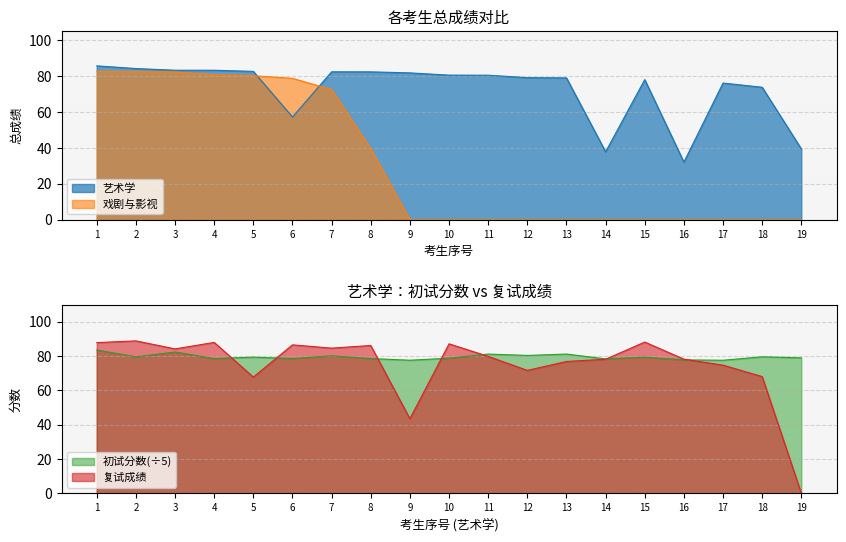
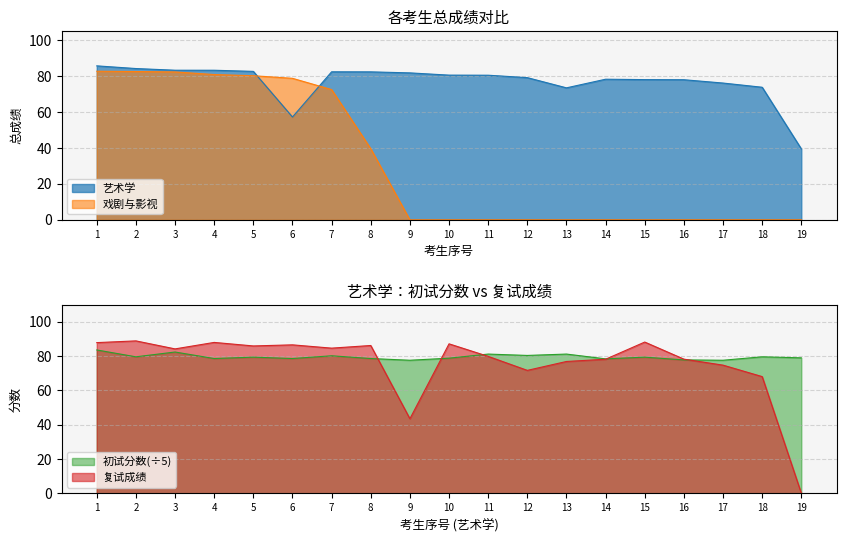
各考生总成绩对比, 艺术学, 13: 79 -> 74
各考生总成绩对比, 艺术学, 14: 38 -> 78
各考生总成绩对比, 艺术学, 16: 32 -> 78
艺术学：初试分数 vs 复试成绩, 复试成绩, 5: 68 -> 86
